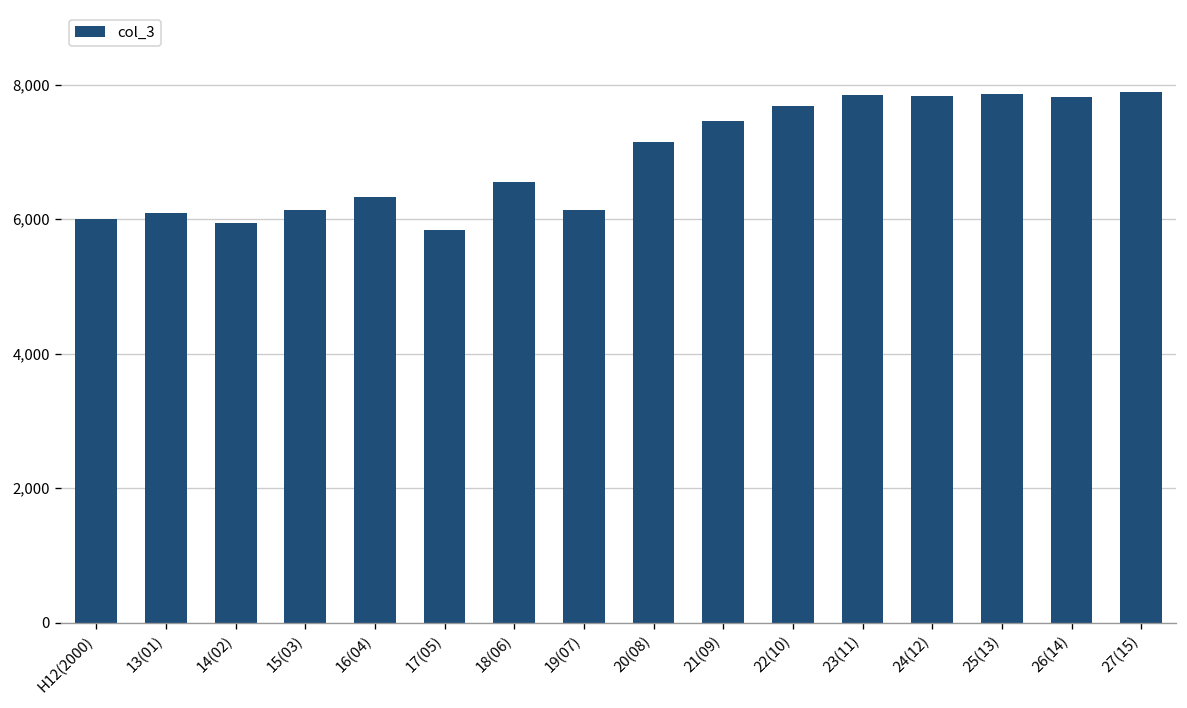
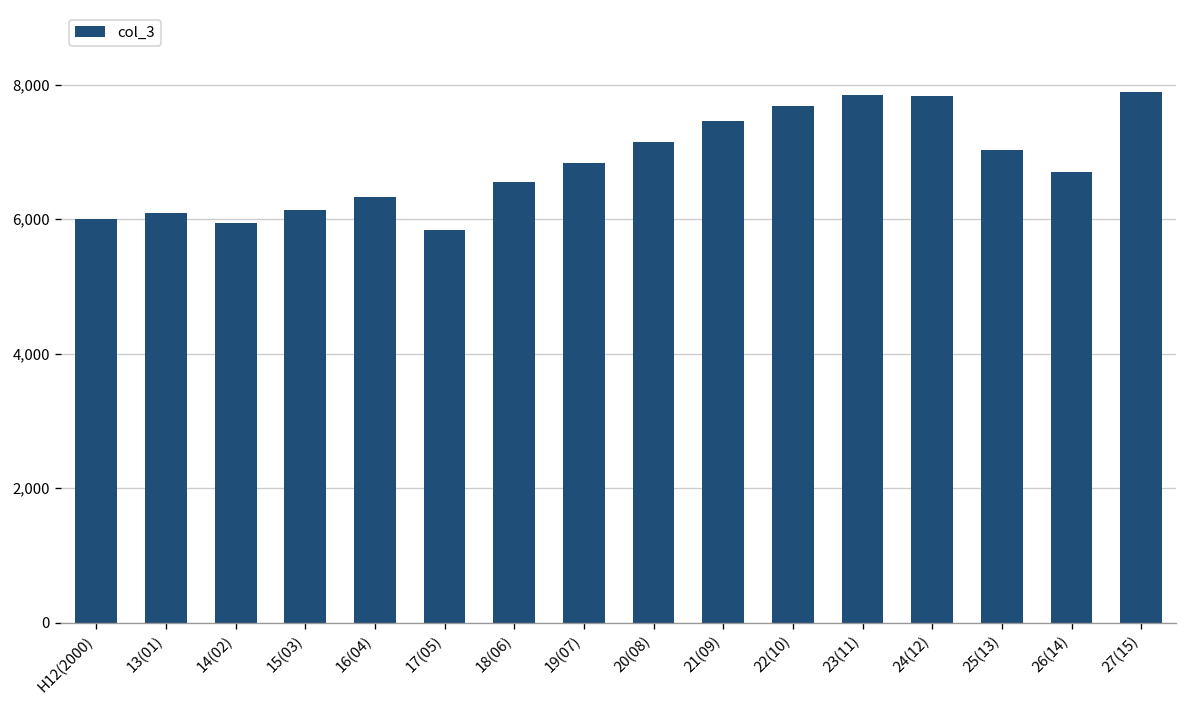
19(07): 6,100 -> 6,800
25(13): 7,900 -> 7,000
26(14): 7,800 -> 6,700
